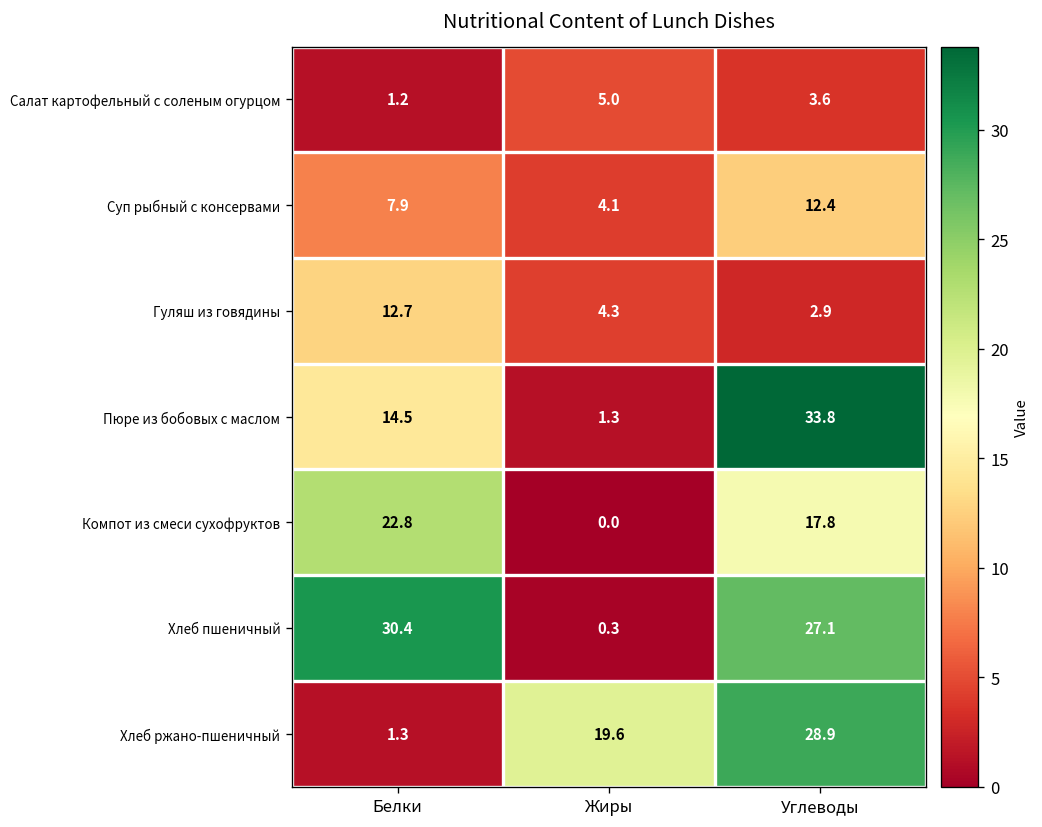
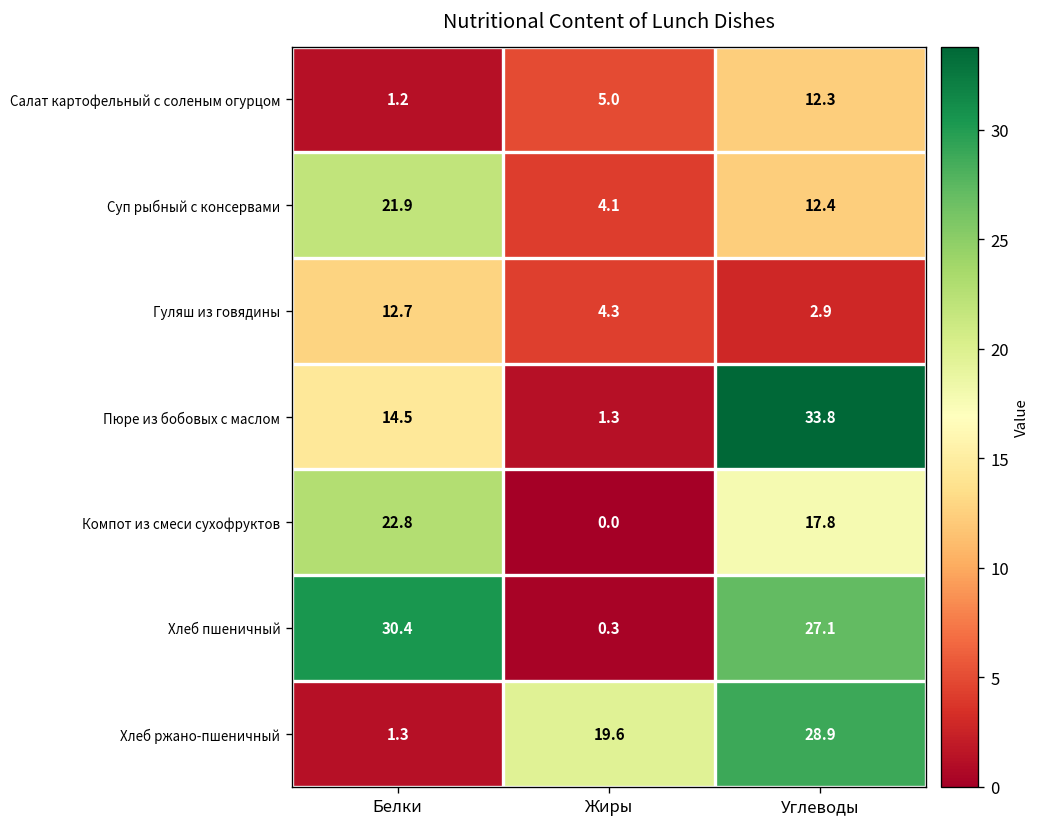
Салат картофельный с соленым огурцом, Углеводы: 3.6 -> 12.3
Суп рыбный с консервами, Белки: 7.9 -> 21.9
